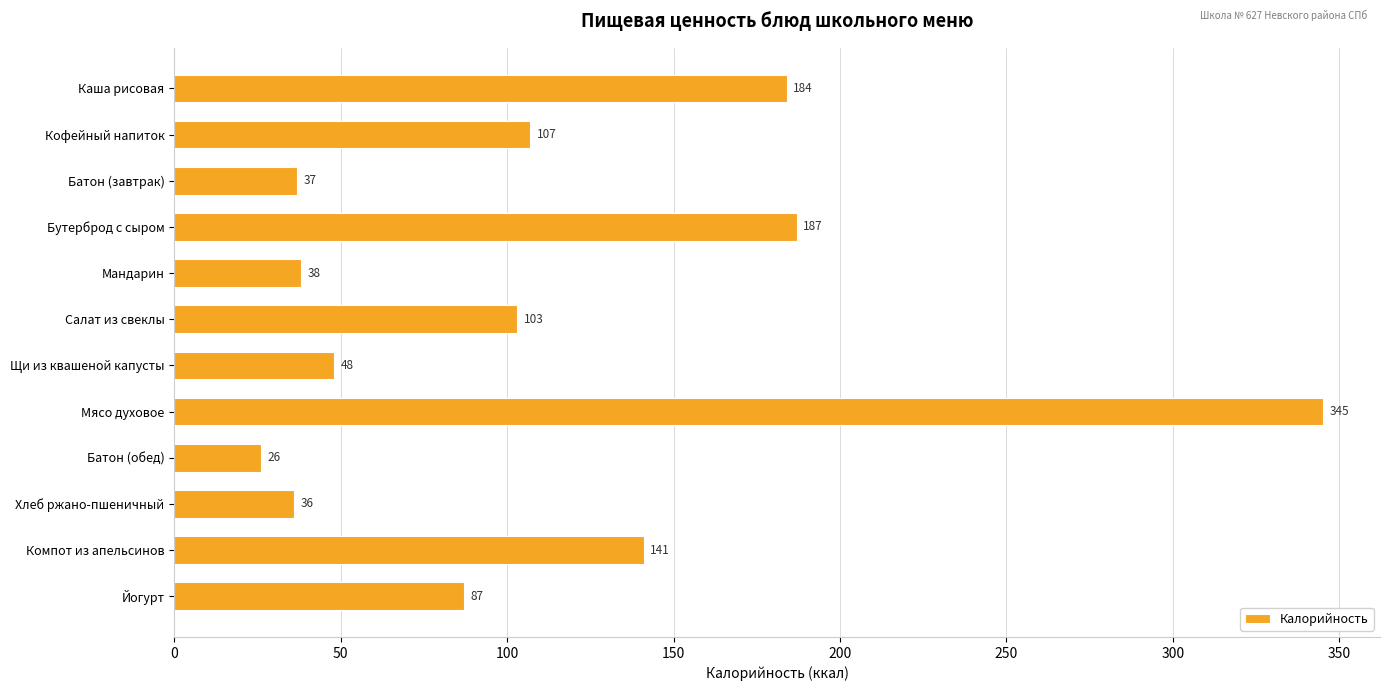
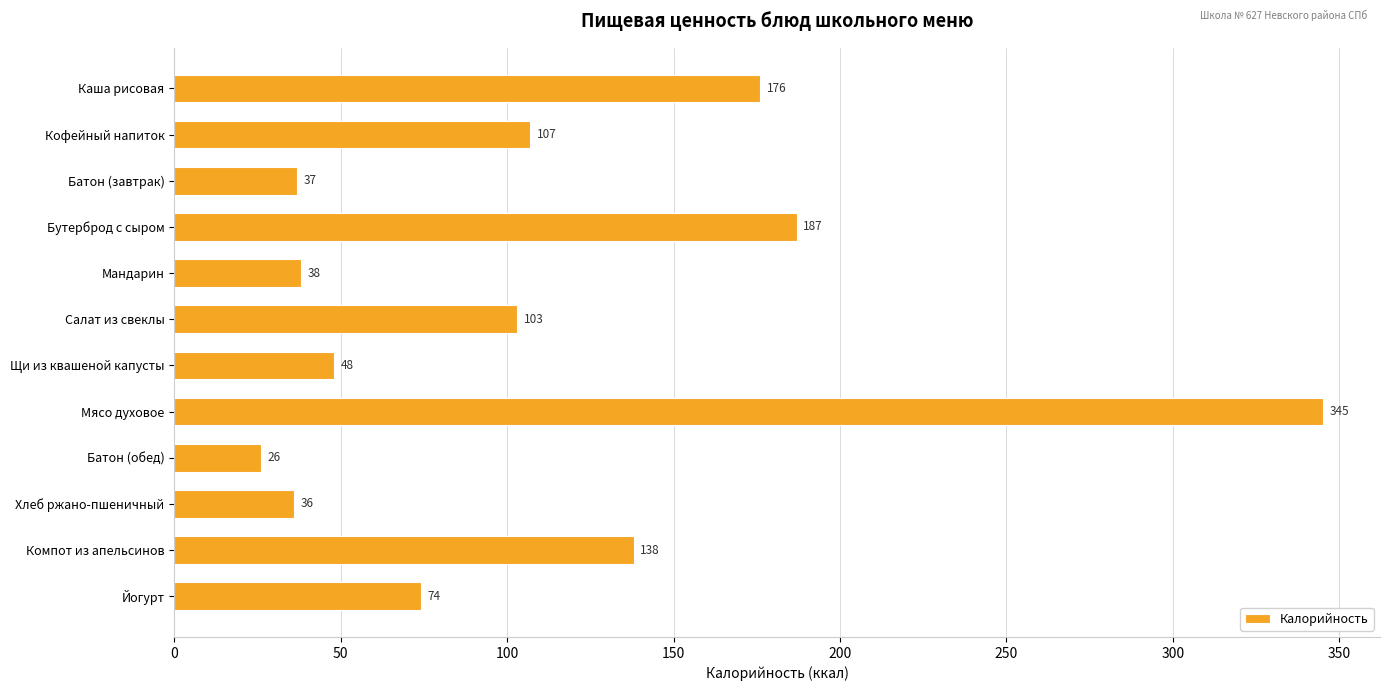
Каша рисовая: 184 -> 176
Компот из апельсинов: 141 -> 138
Йогурт: 87 -> 74
